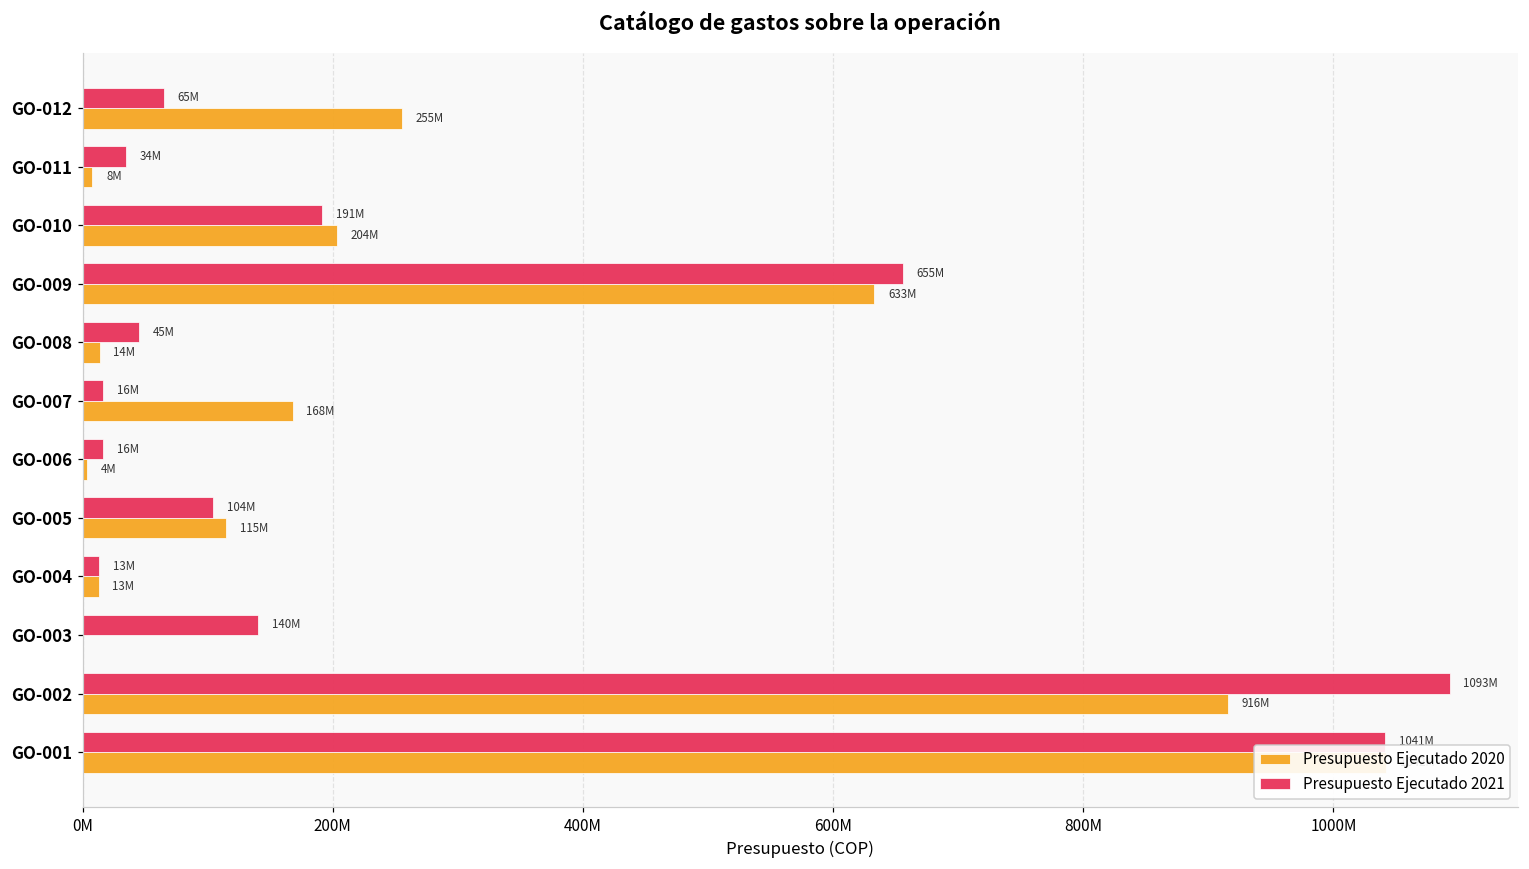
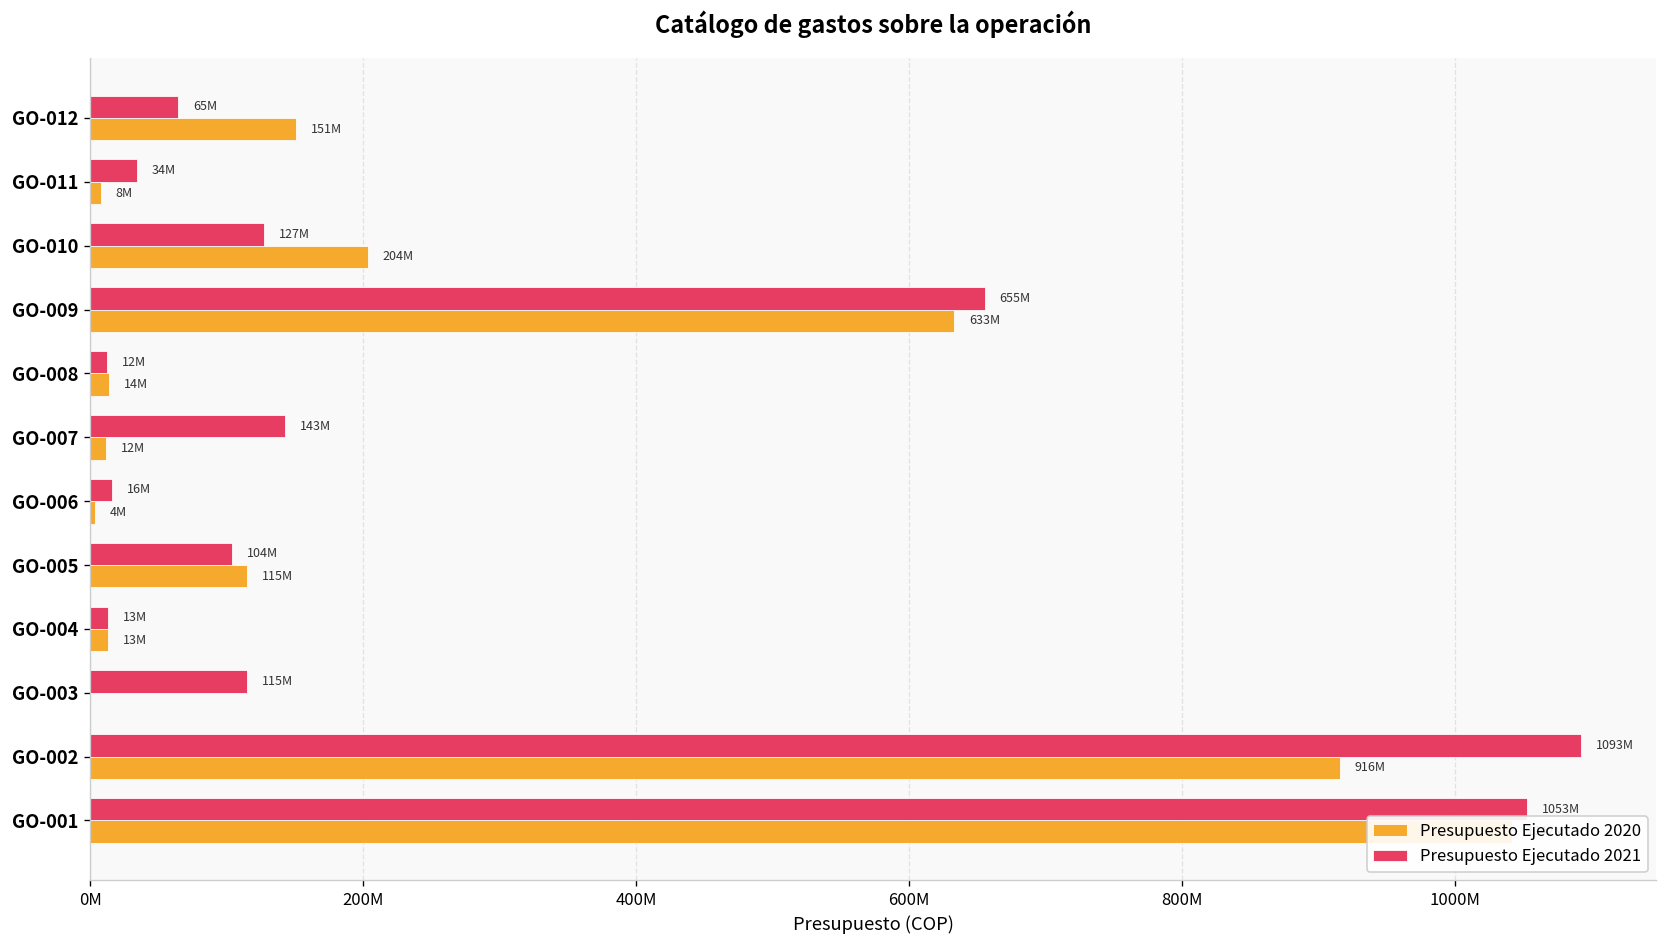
Presupuesto Ejecutado 2020, GO-012: 255M -> 151M
Presupuesto Ejecutado 2021, GO-010: 191M -> 127M
Presupuesto Ejecutado 2021, GO-008: 45M -> 12M
Presupuesto Ejecutado 2021, GO-007: 16M -> 143M
Presupuesto Ejecutado 2020, GO-007: 168M -> 12M
Presupuesto Ejecutado 2021, GO-003: 140M -> 115M
Presupuesto Ejecutado 2021, GO-001: 1041M -> 1053M
